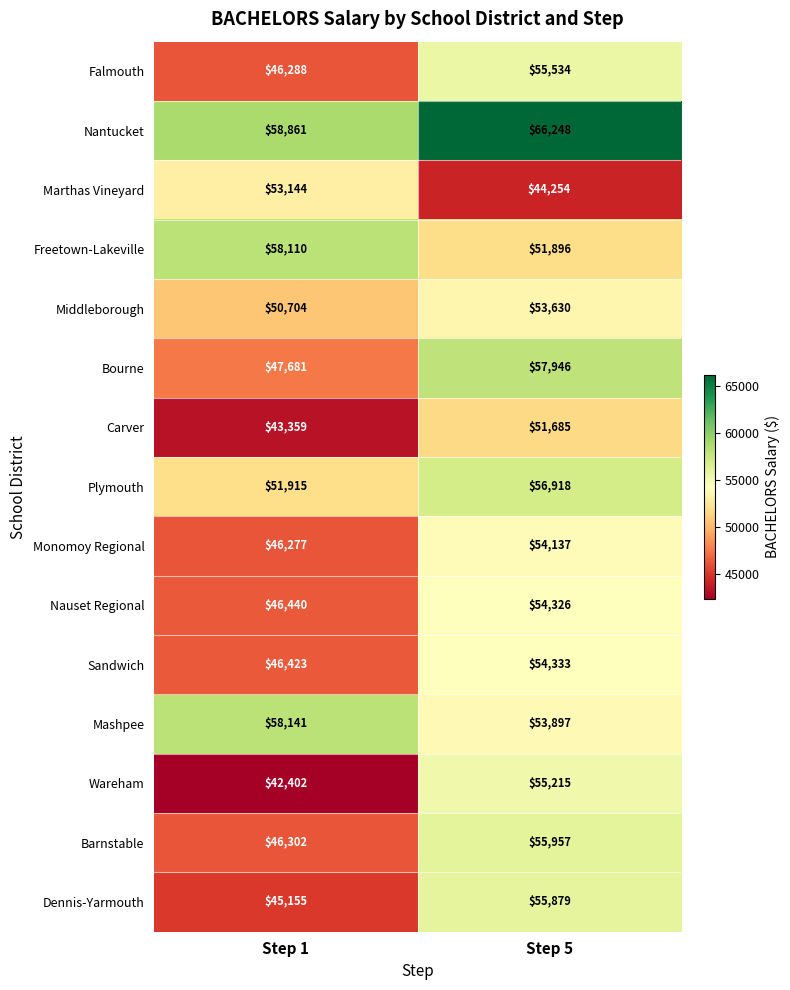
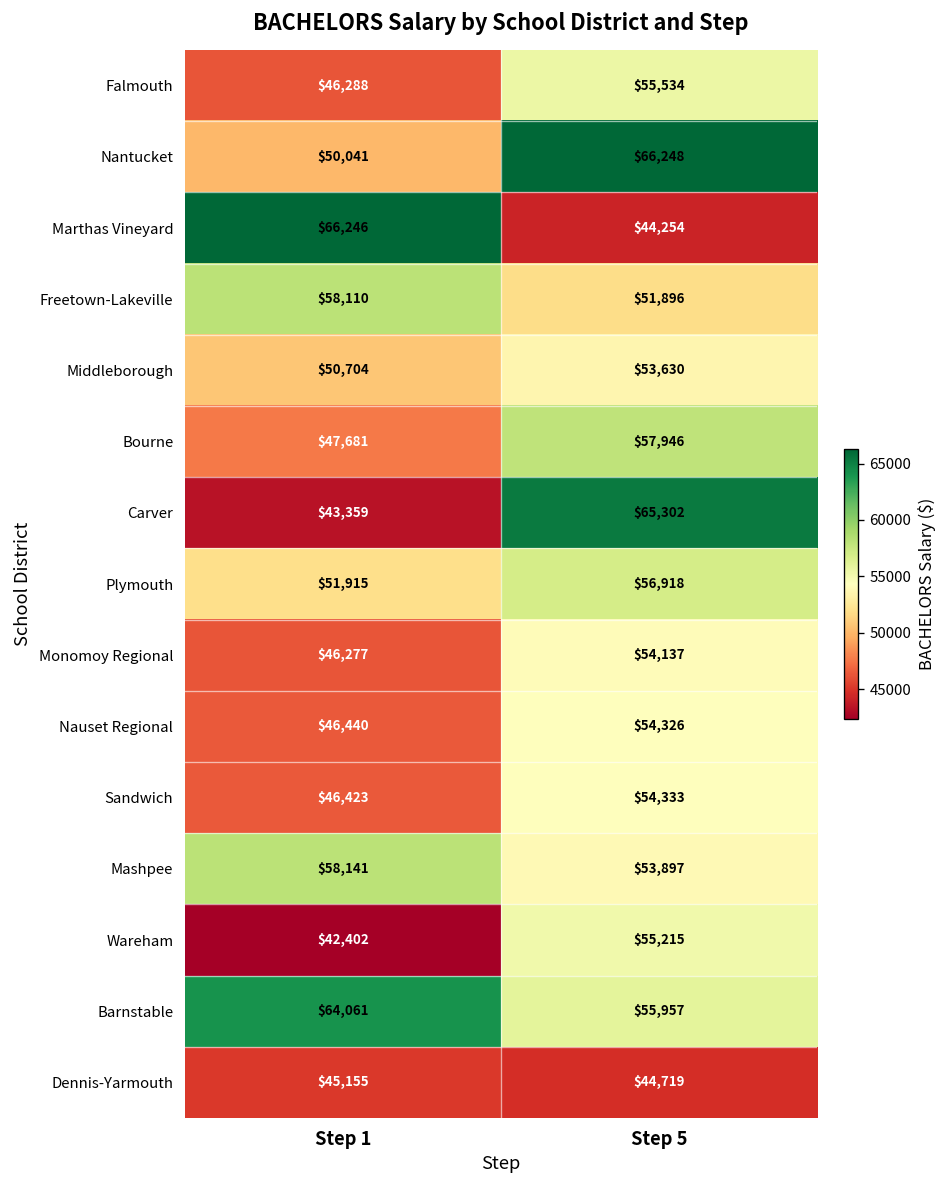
Nantucket, Step 1: $58,861 -> $50,041
Marthas Vineyard, Step 1: $53,144 -> $66,246
Carver, Step 5: $51,685 -> $65,302
Barnstable, Step 1: $46,302 -> $64,061
Dennis-Yarmouth, Step 5: $55,879 -> $44,719
